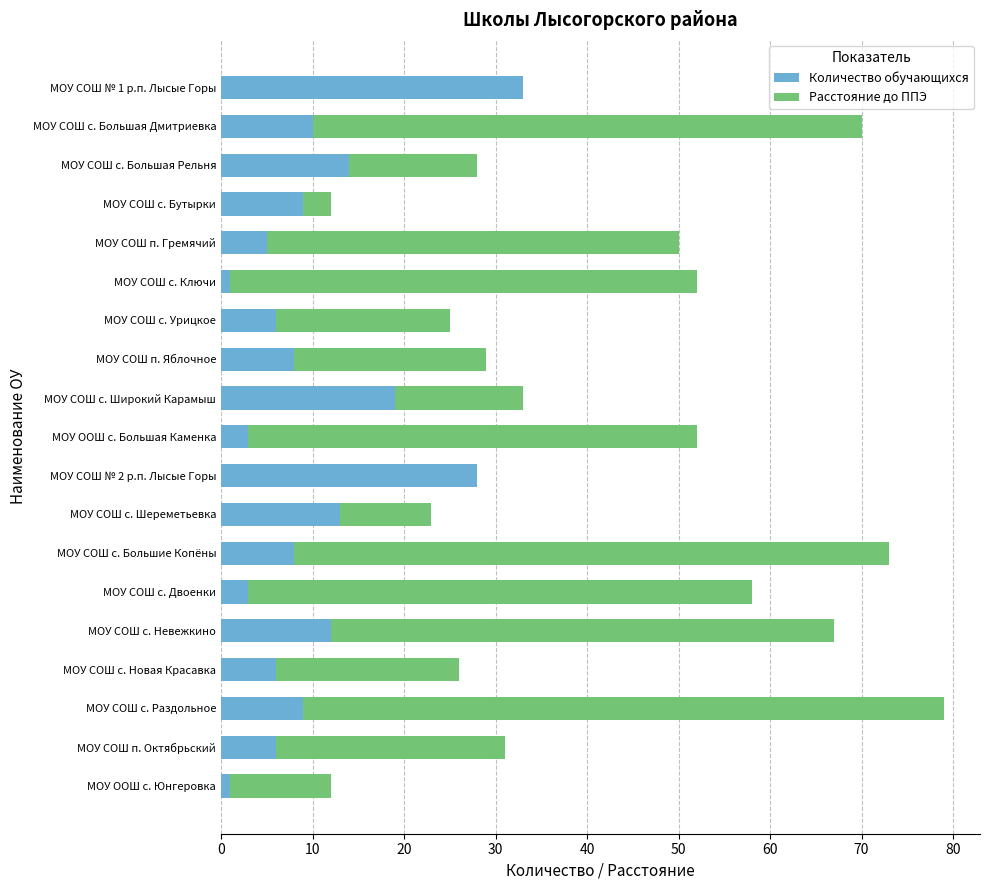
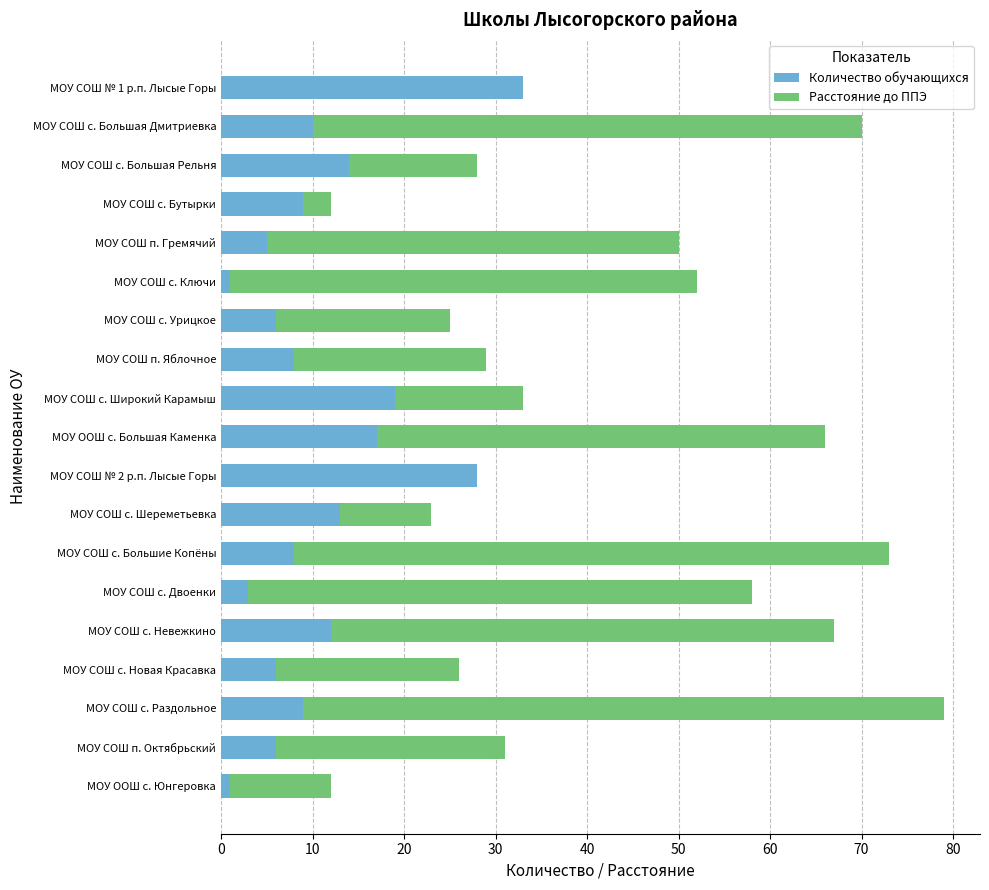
Количество обучающихся, МОУ ООШ с. Большая Каменка: 3 -> 17
